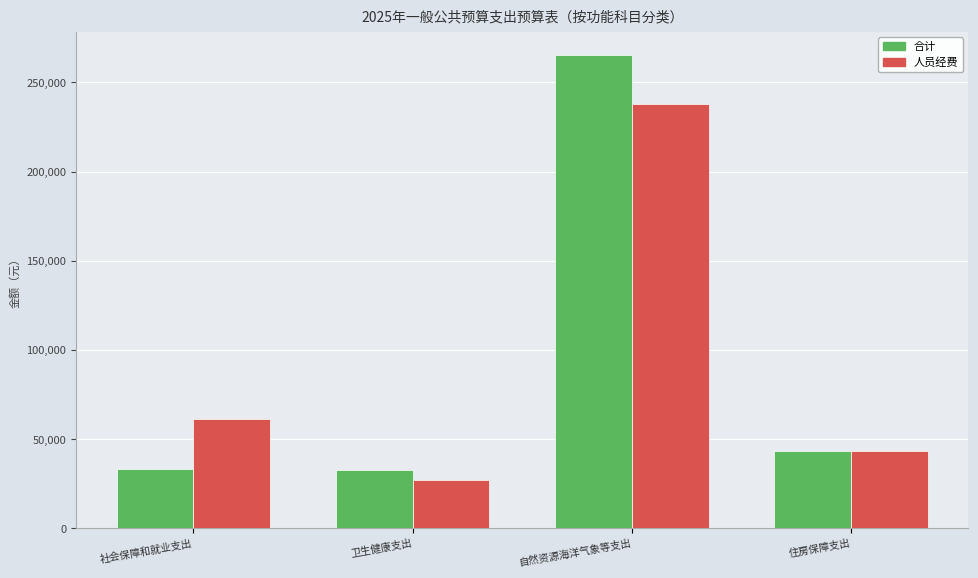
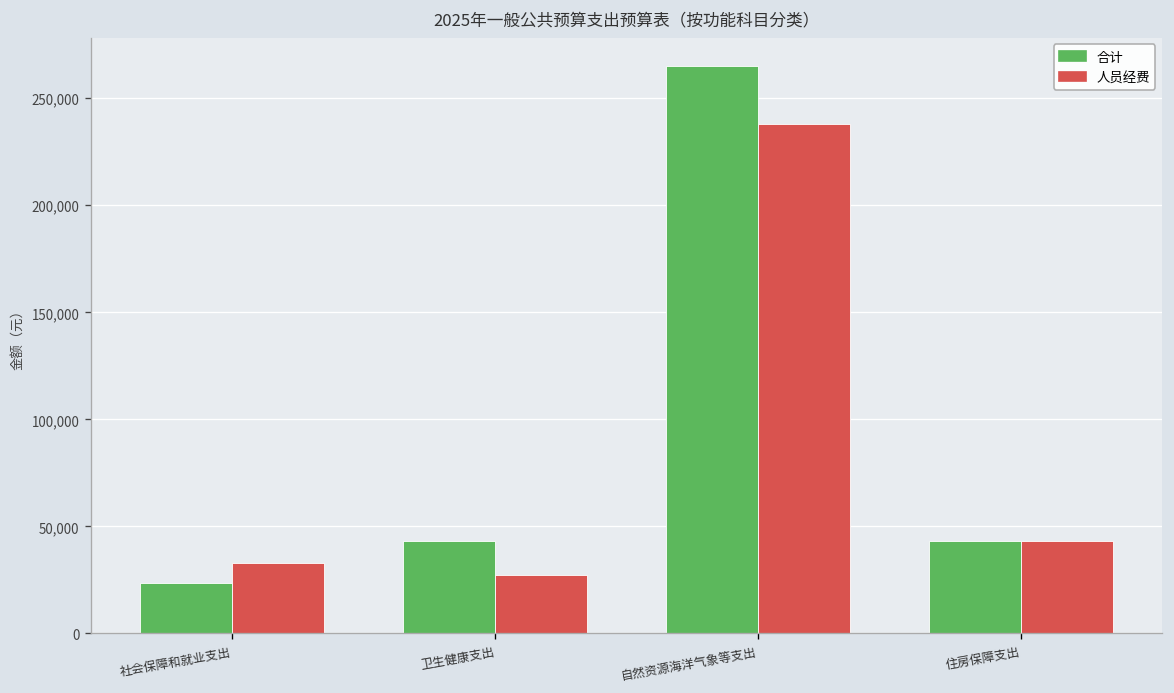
合计, 社会保障和就业支出: 33,000 -> 23,000
人员经费, 社会保障和就业支出: 61,000 -> 33,000
合计, 卫生健康支出: 32,000 -> 43,000
